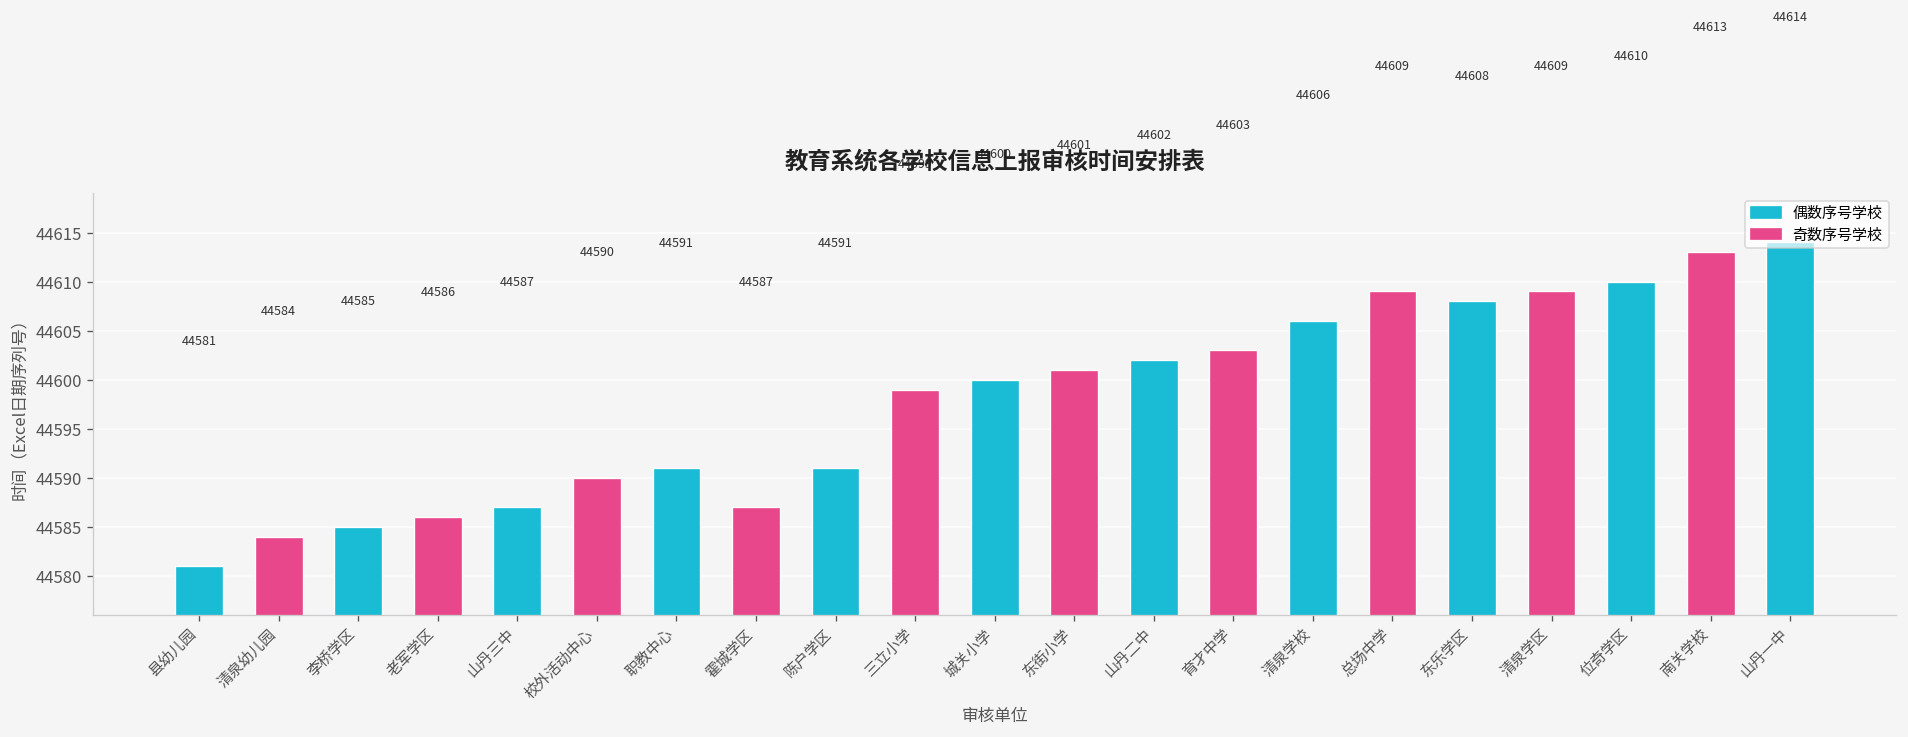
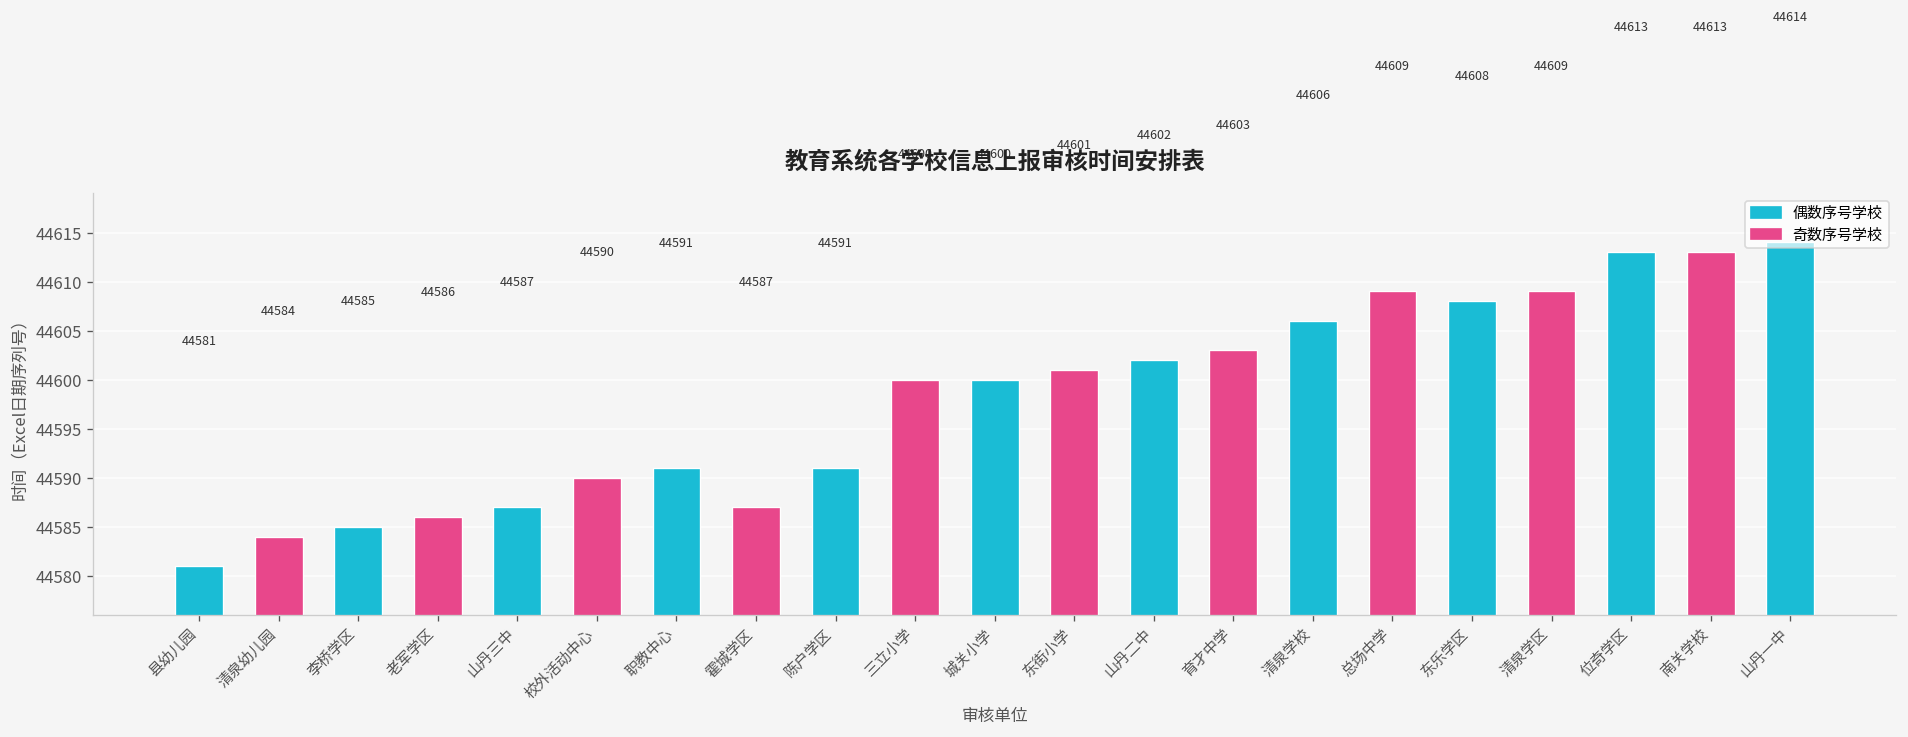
三立小学: 44599 -> 44600
位奇学区: 44610 -> 44613
